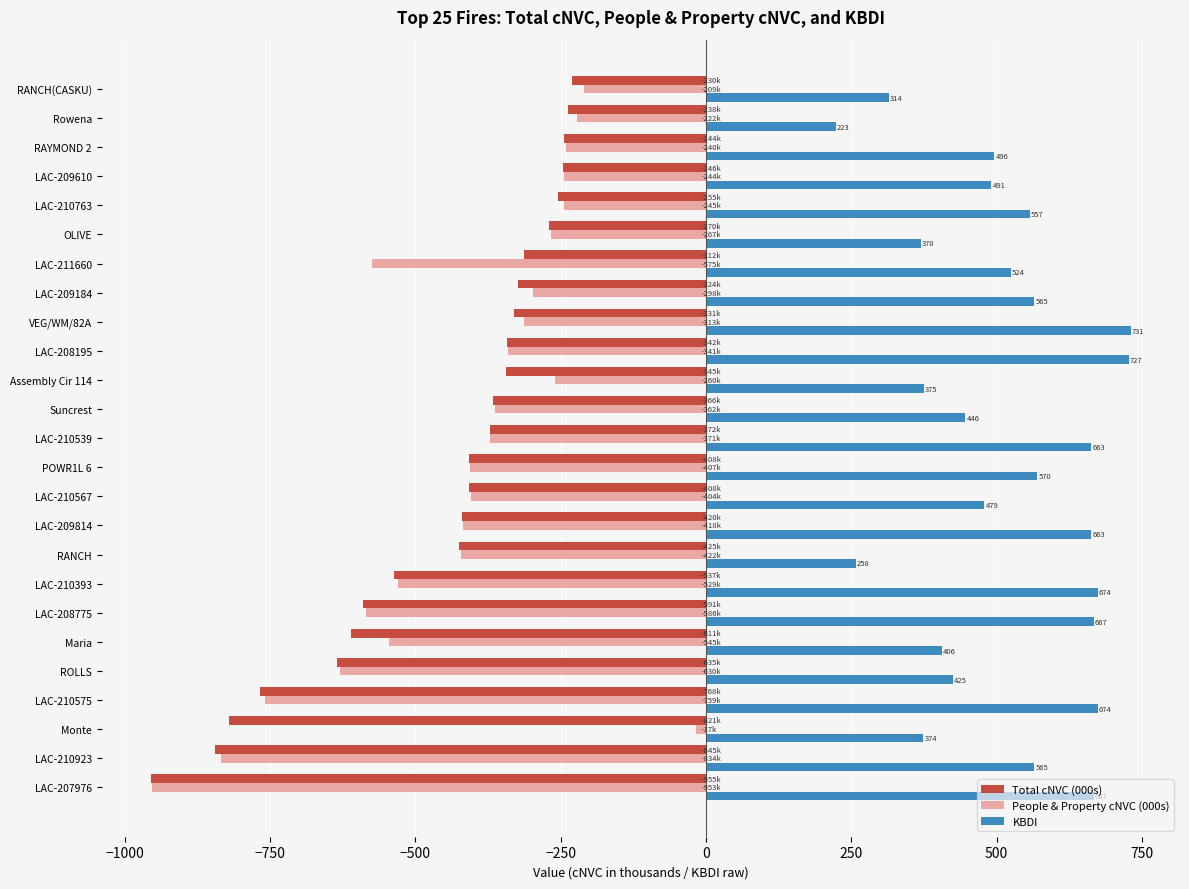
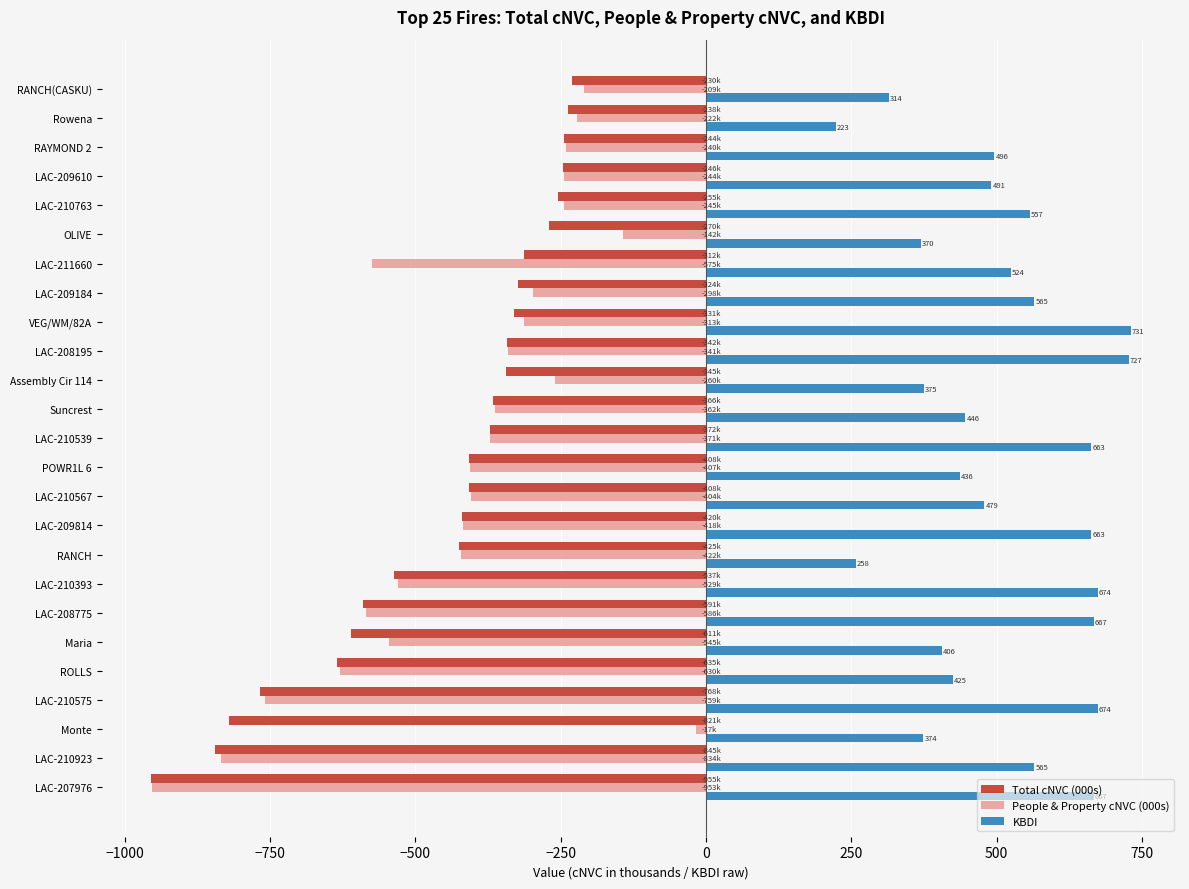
People & Property cNVC (000s), OLIVE: -267k -> -142k
KBDI, POWR1L 6: 570 -> 436
